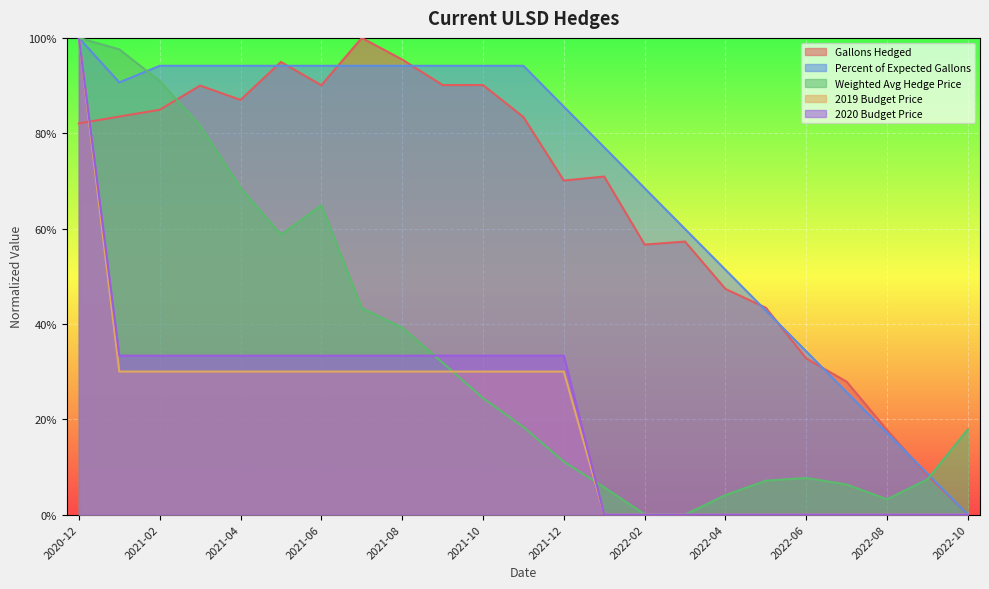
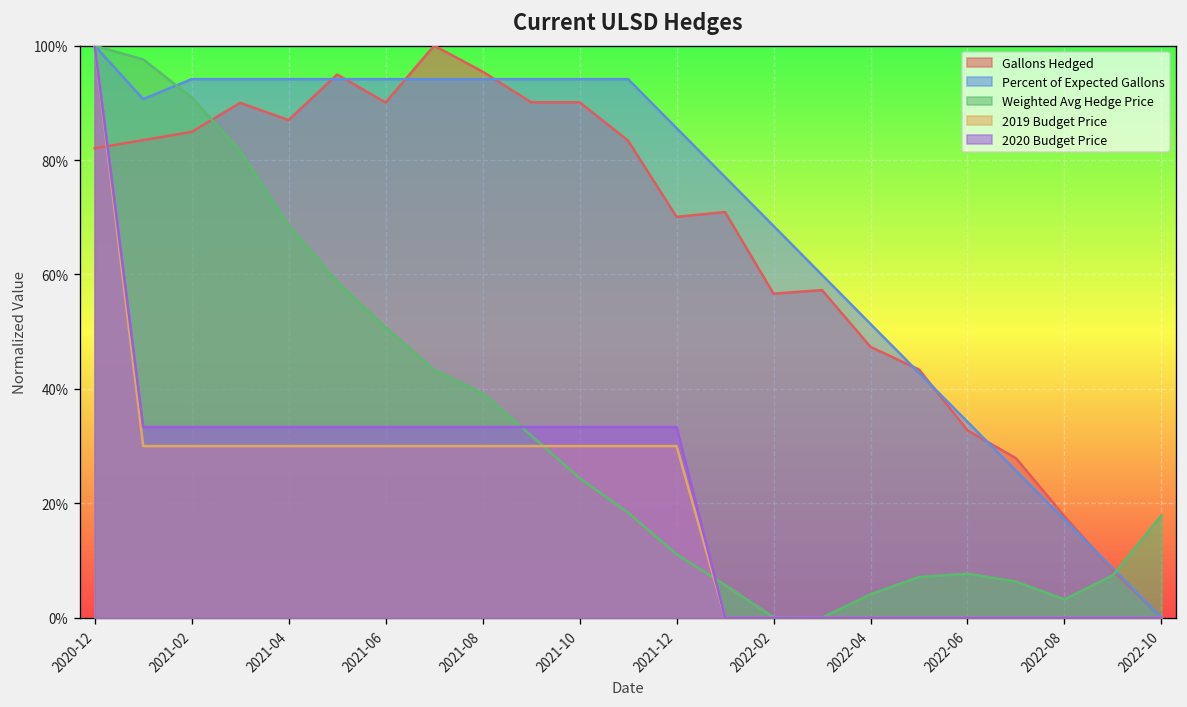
Weighted Avg Hedge Price, 2021-06: 65% -> 51%
